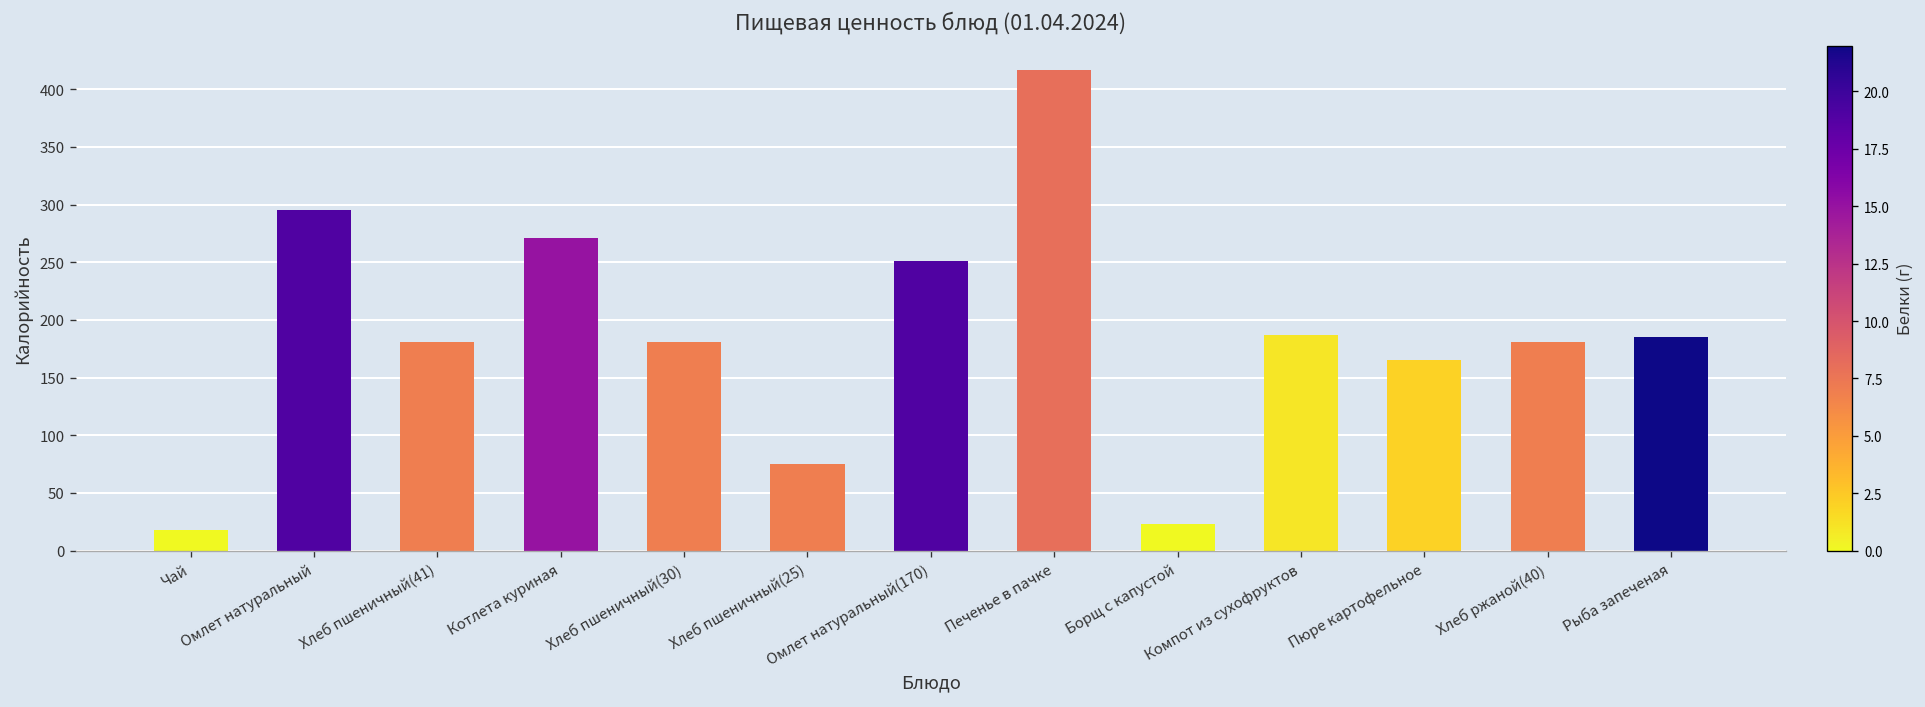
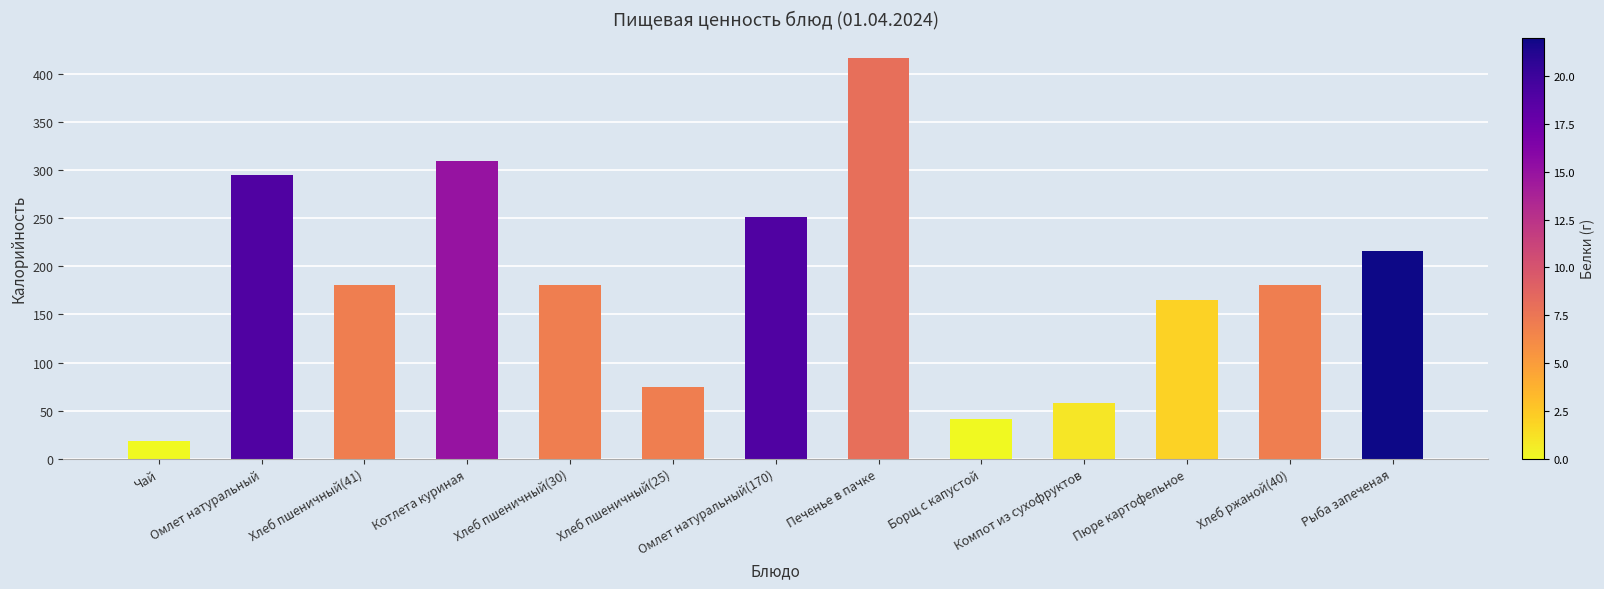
Котлета куриная: 270 -> 310
Борщ с капустой: 20 -> 40
Компот из сухофруктов: 190 -> 60
Рыба запеченая: 190 -> 220
